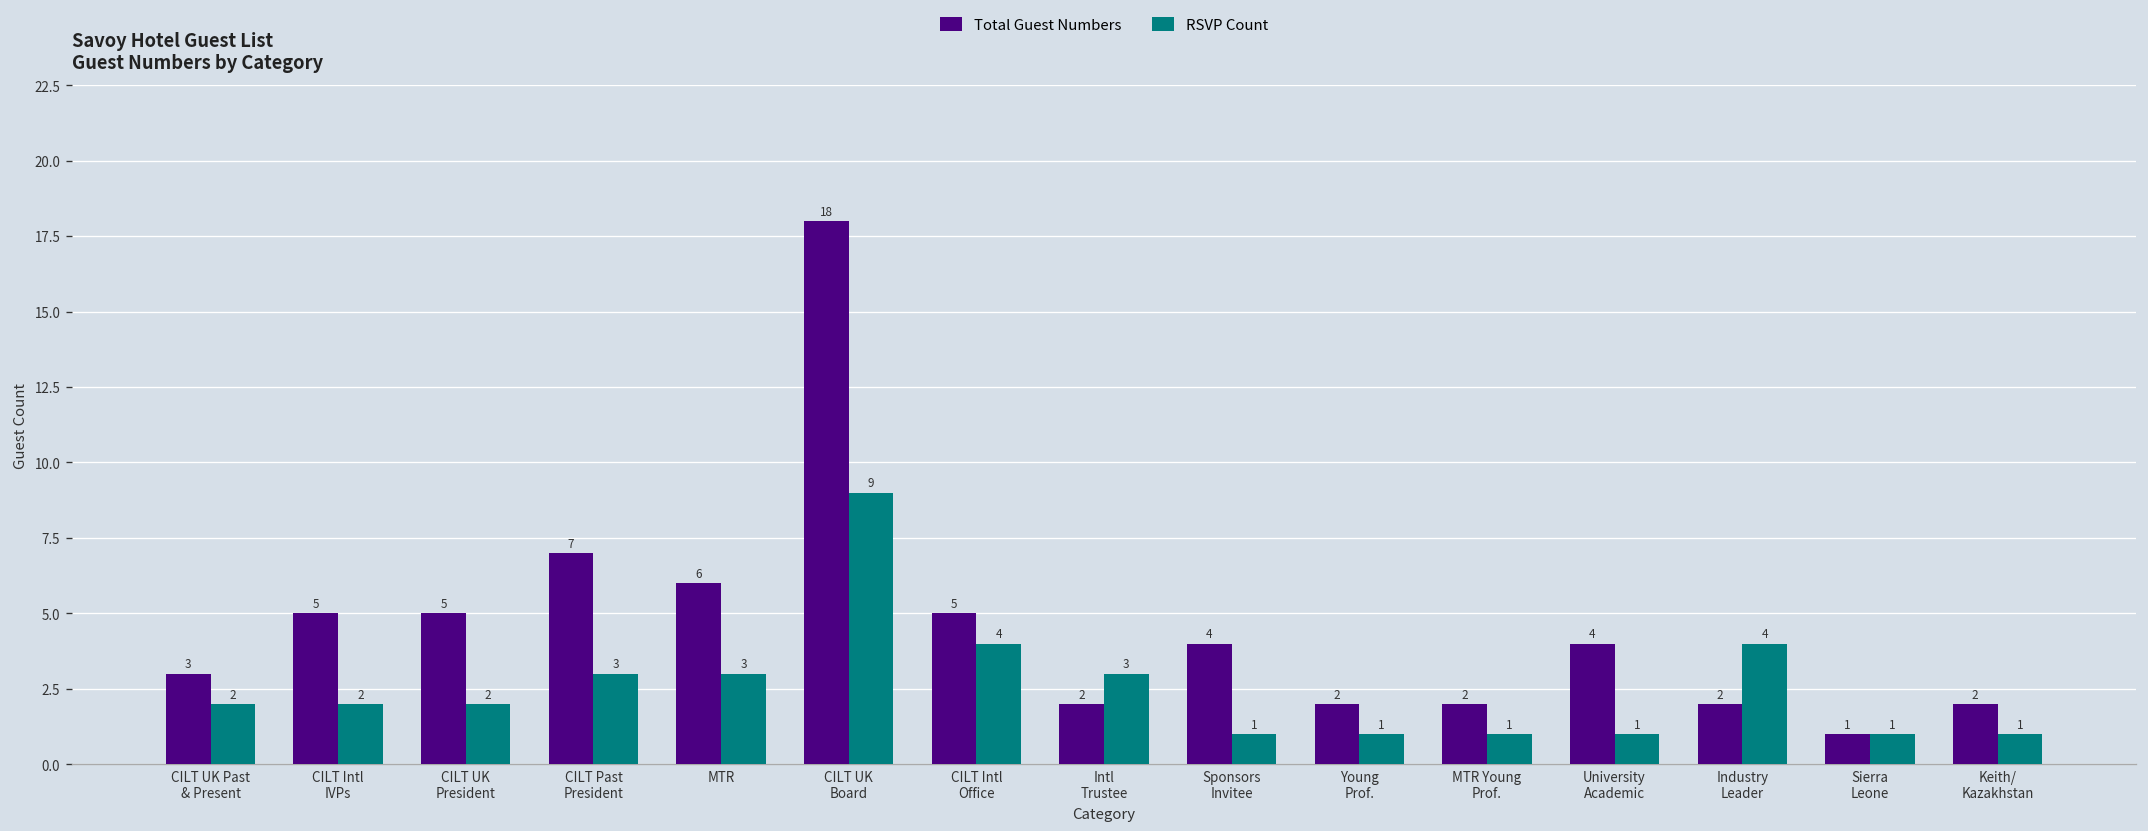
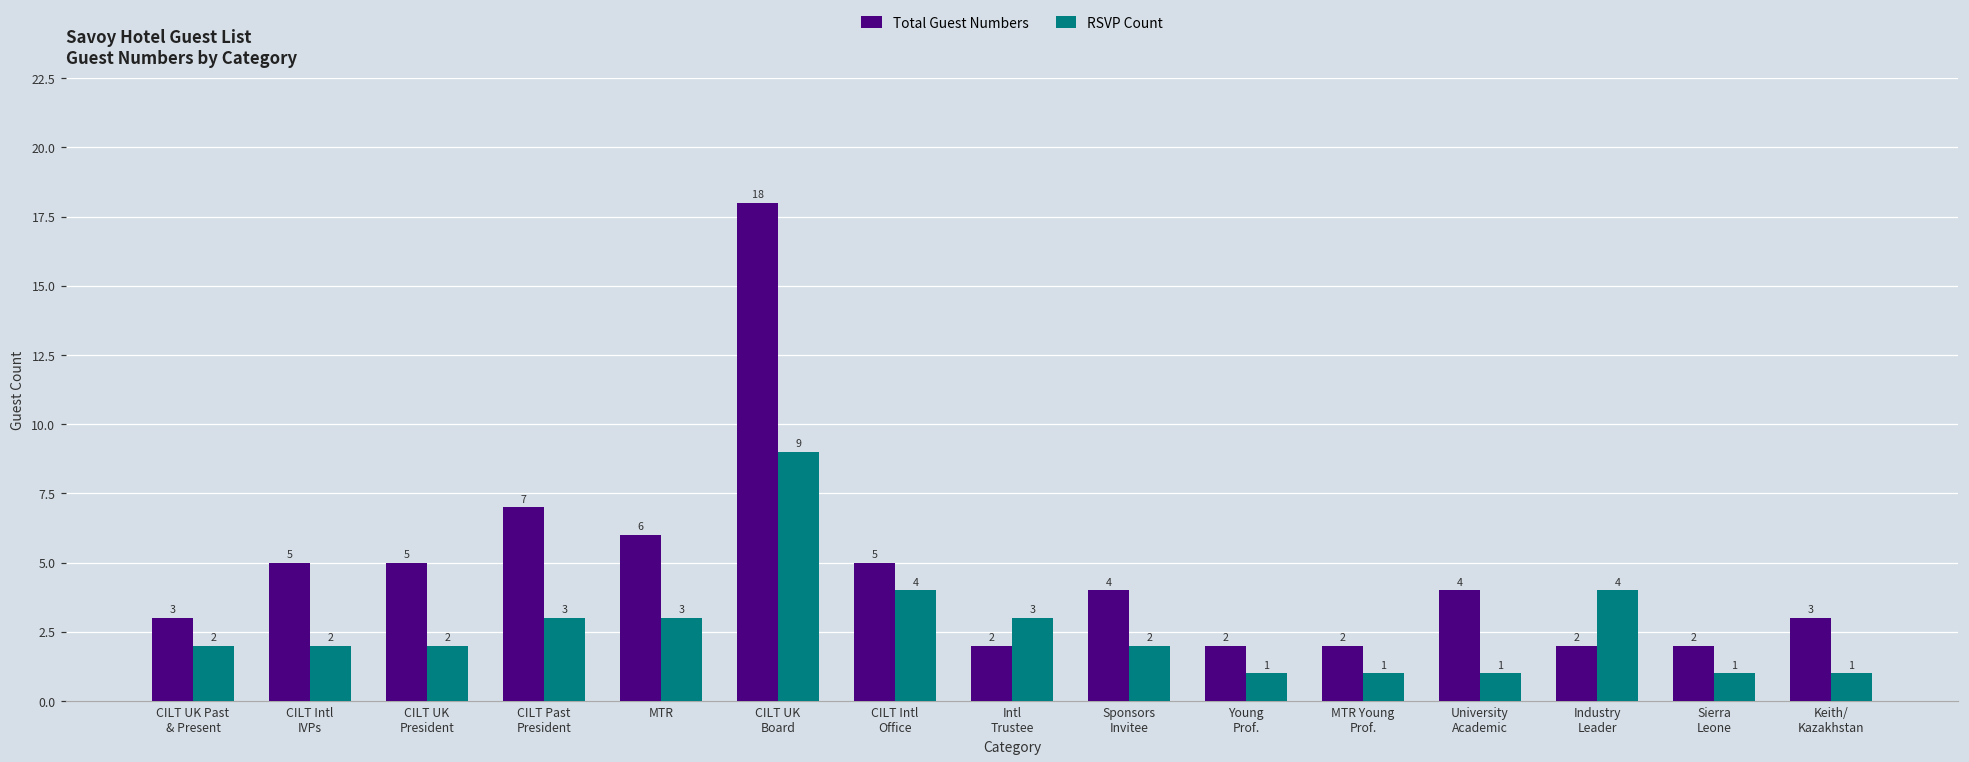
RSVP Count, Sponsors Invitee: 1 -> 2
Total Guest Numbers, Sierra Leone: 1 -> 2
Total Guest Numbers, Keith/ Kazakhstan: 2 -> 3
